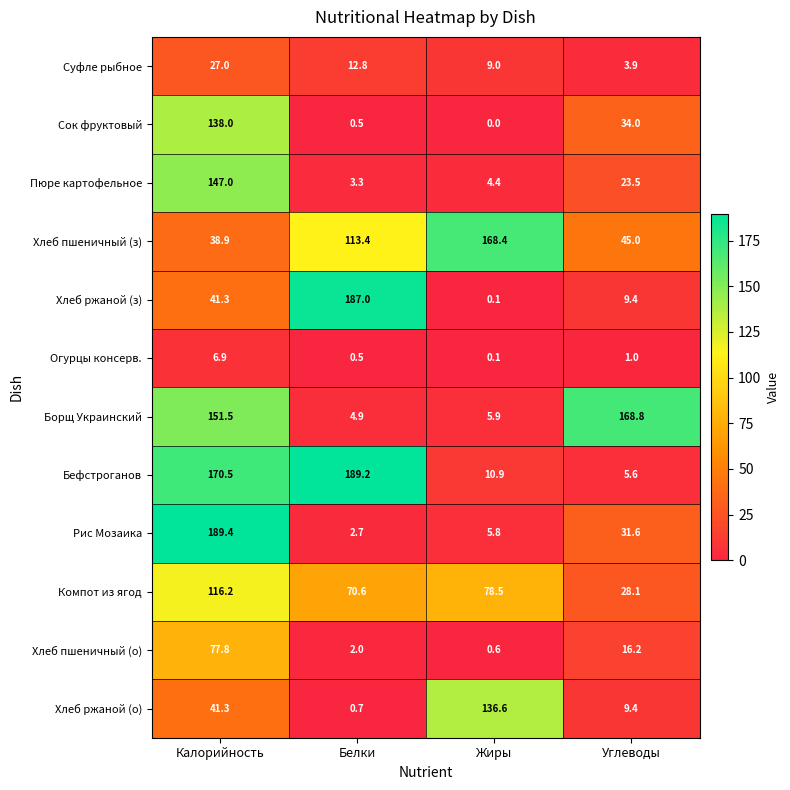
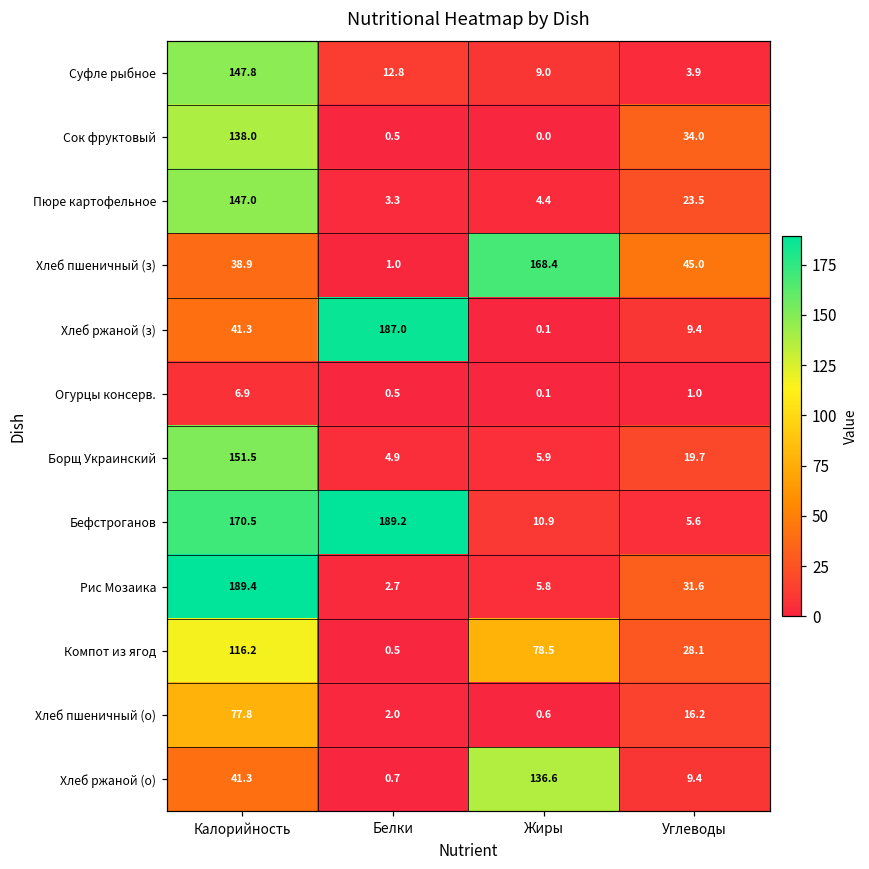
Суфле рыбное, Калорийность: 27.0 -> 147.8
Хлеб пшеничный (з), Белки: 113.4 -> 1.0
Борщ Украинский, Углеводы: 168.8 -> 19.7
Компот из ягод, Белки: 70.6 -> 0.5
